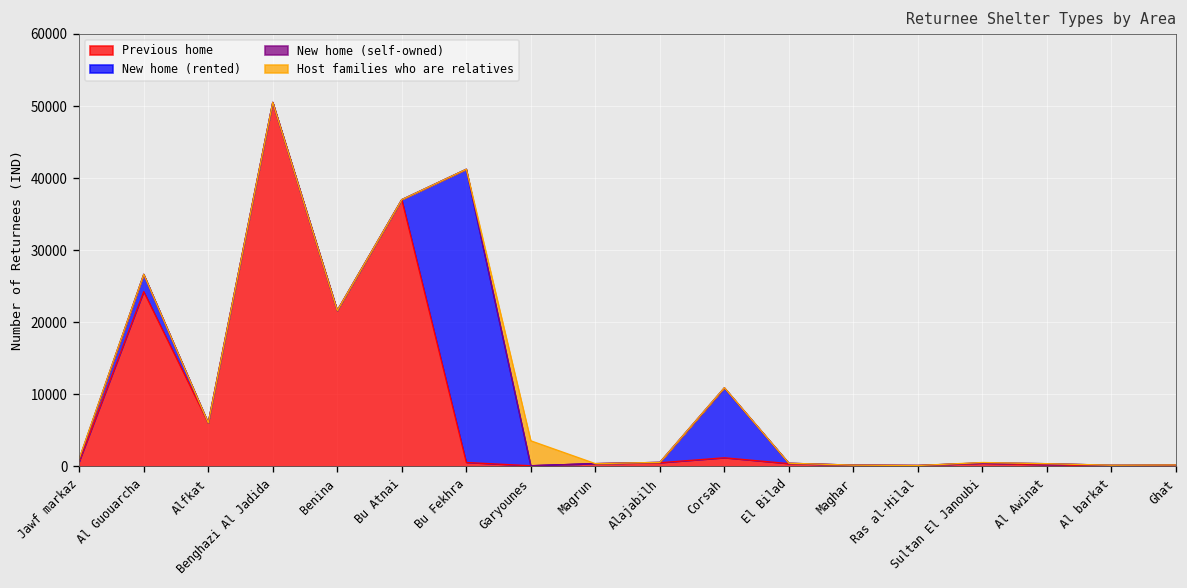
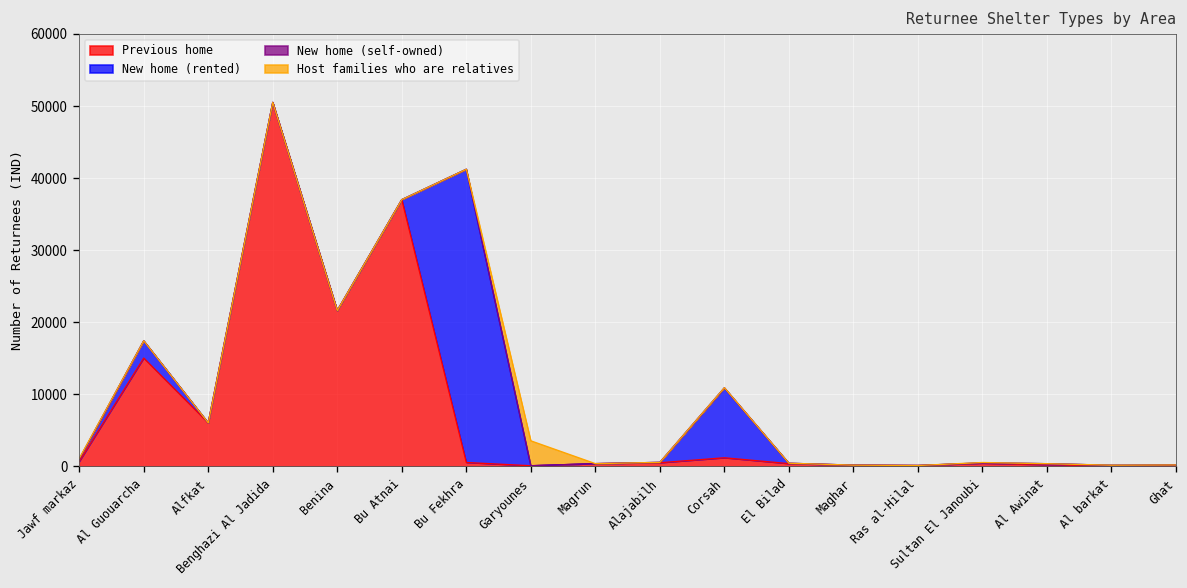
Previous home, Al Guouarcha: 24000 -> 15000
